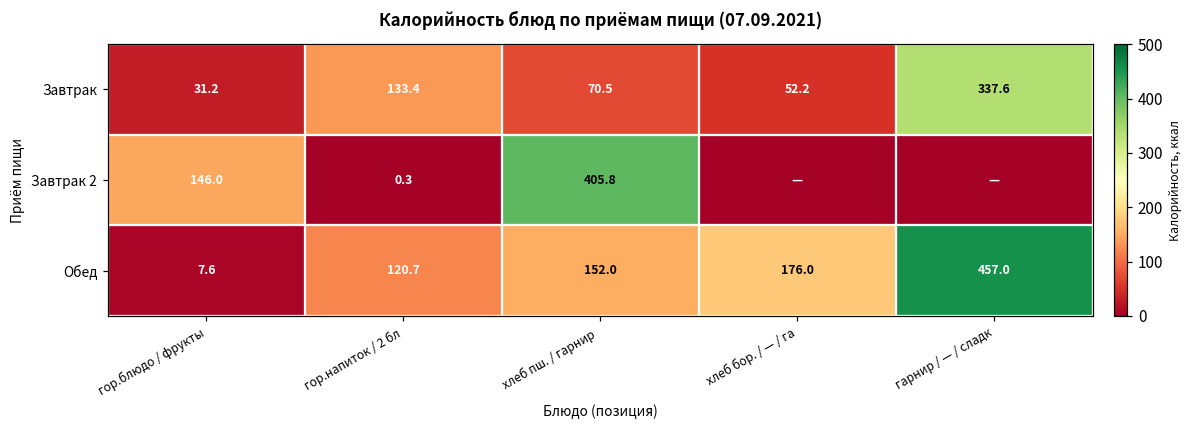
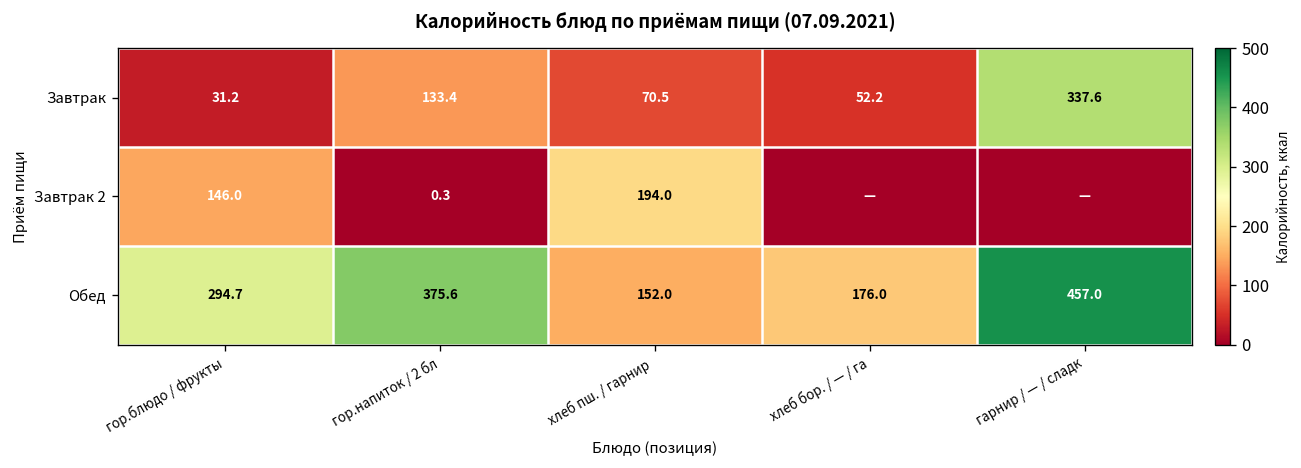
Завтрак 2, хлеб пш. / гарнир: 405.8 -> 194.0
Обед, гор.блюдо / фрукты: 7.6 -> 294.7
Обед, гор.напиток / 2 бл: 120.7 -> 375.6
